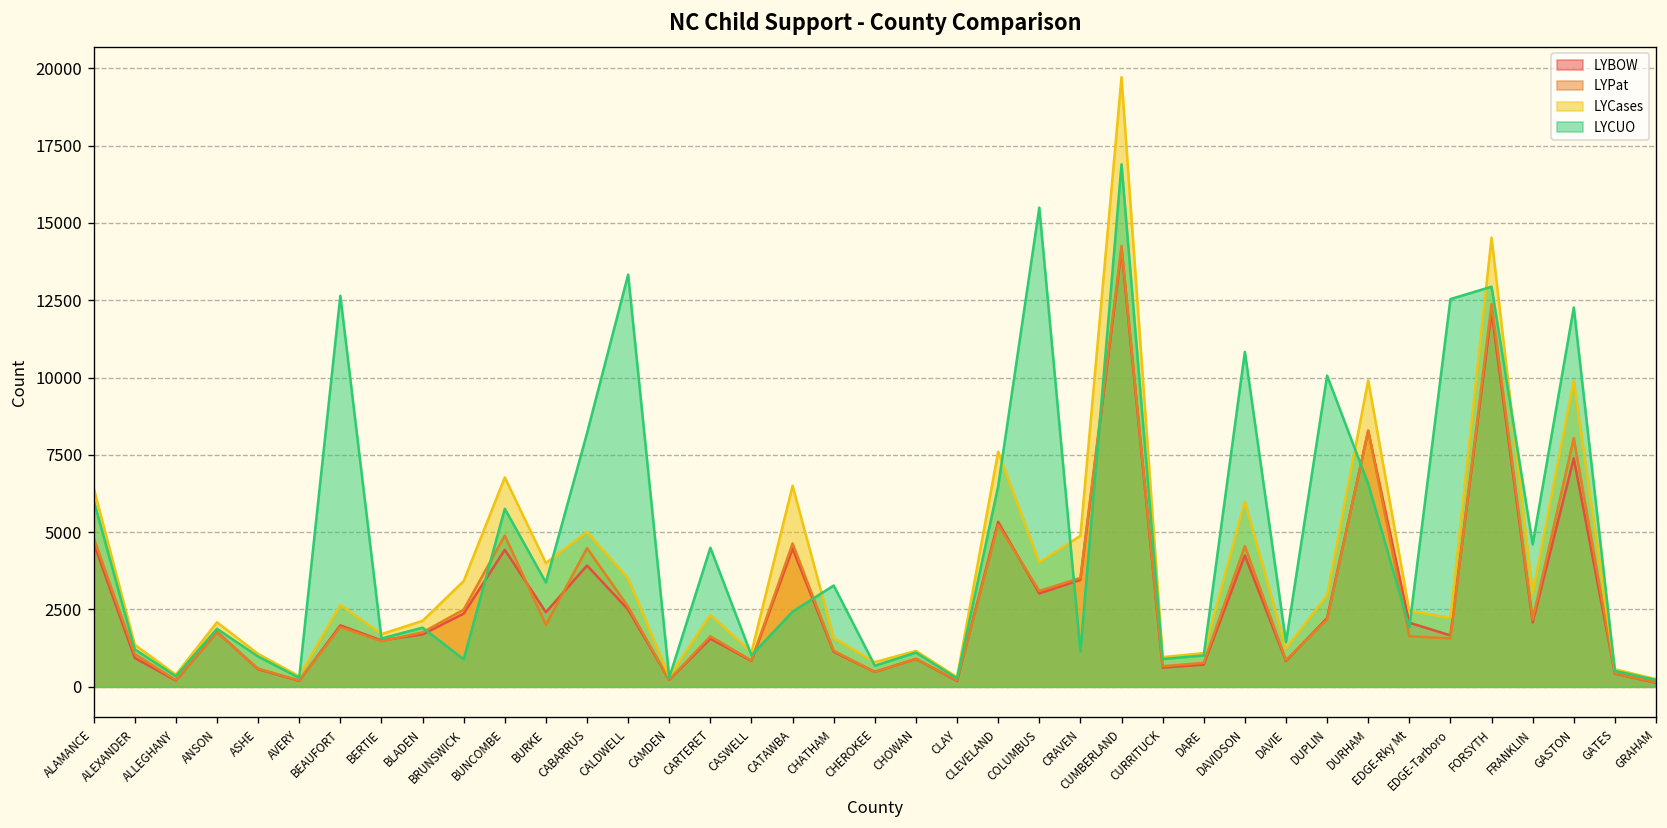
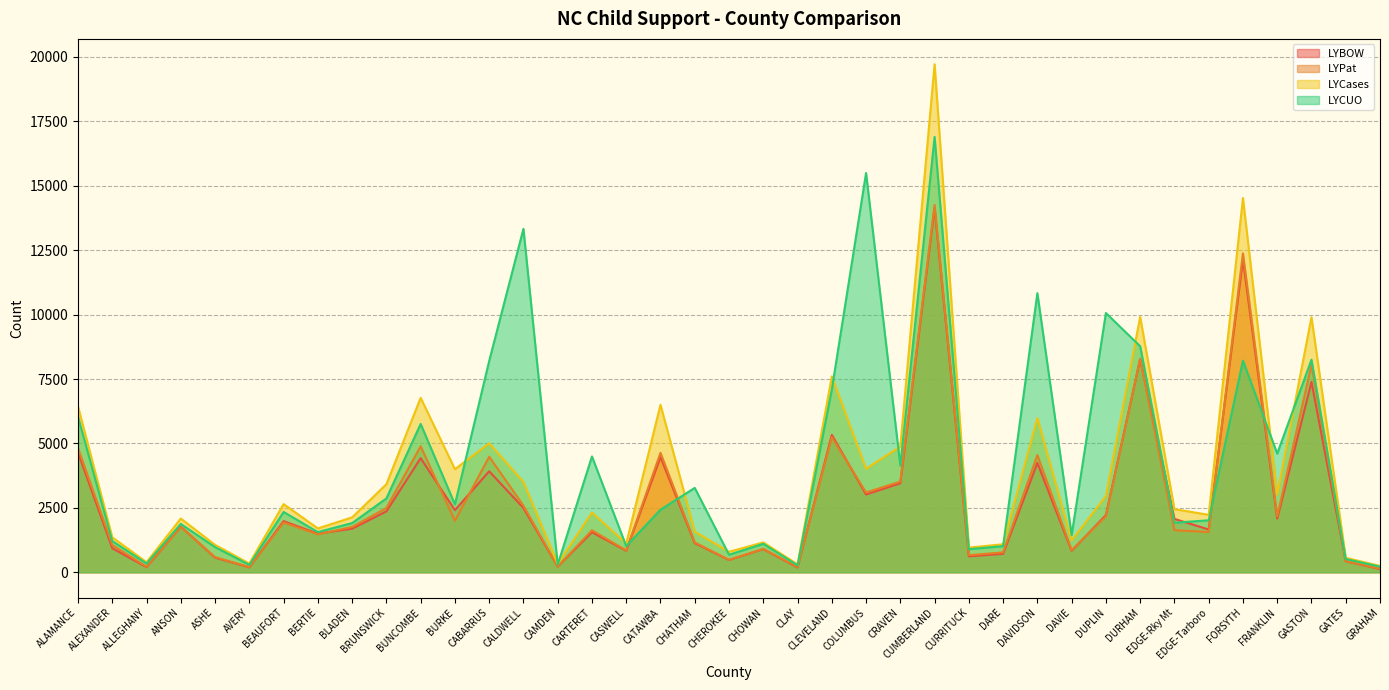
LYCUO, BEAUFORT: 12600 -> 2300
LYCUO, BRUNSWICK: 900 -> 2900
LYCUO, BURKE: 3400 -> 2600
LYCUO, CLEVELAND: 6500 -> 7100
LYCUO, CRAVEN: 1100 -> 4100
LYCUO, DURHAM: 6600 -> 8800
LYCUO, EDGE-Tarboro: 12500 -> 2000
LYCUO, FORSYTH: 12900 -> 8200
LYCUO, GASTON: 12300 -> 8300
